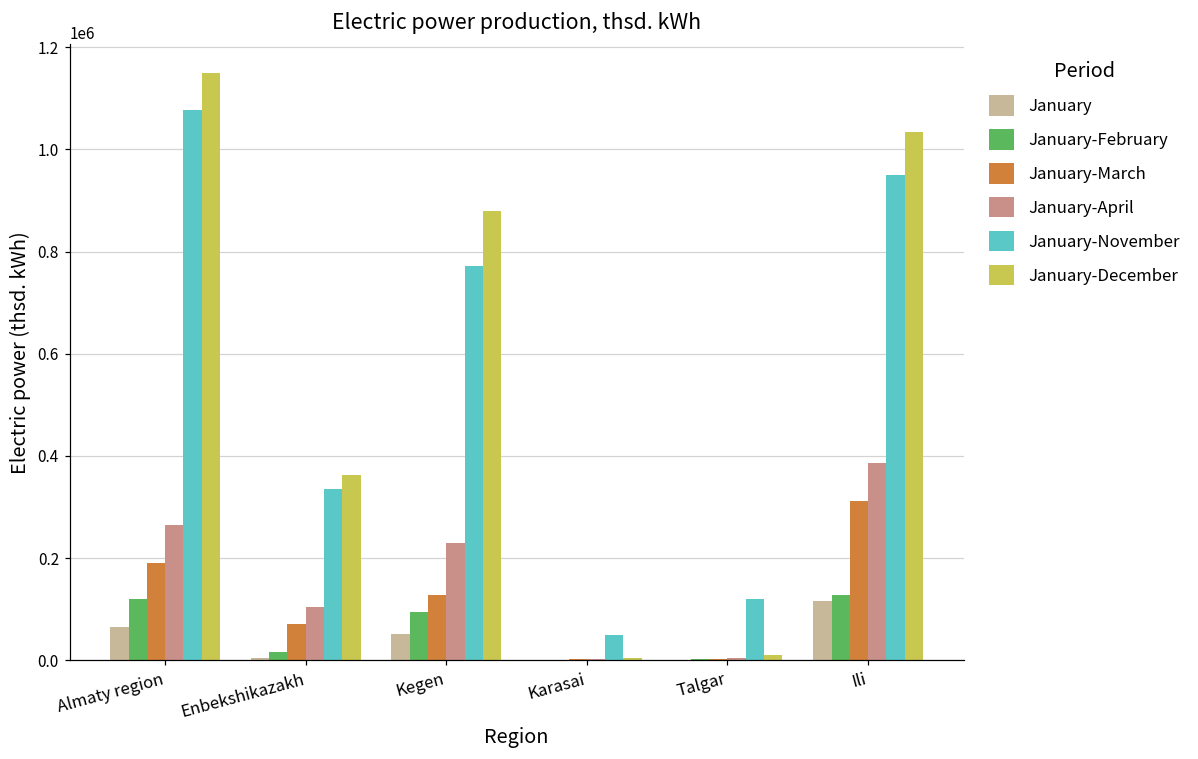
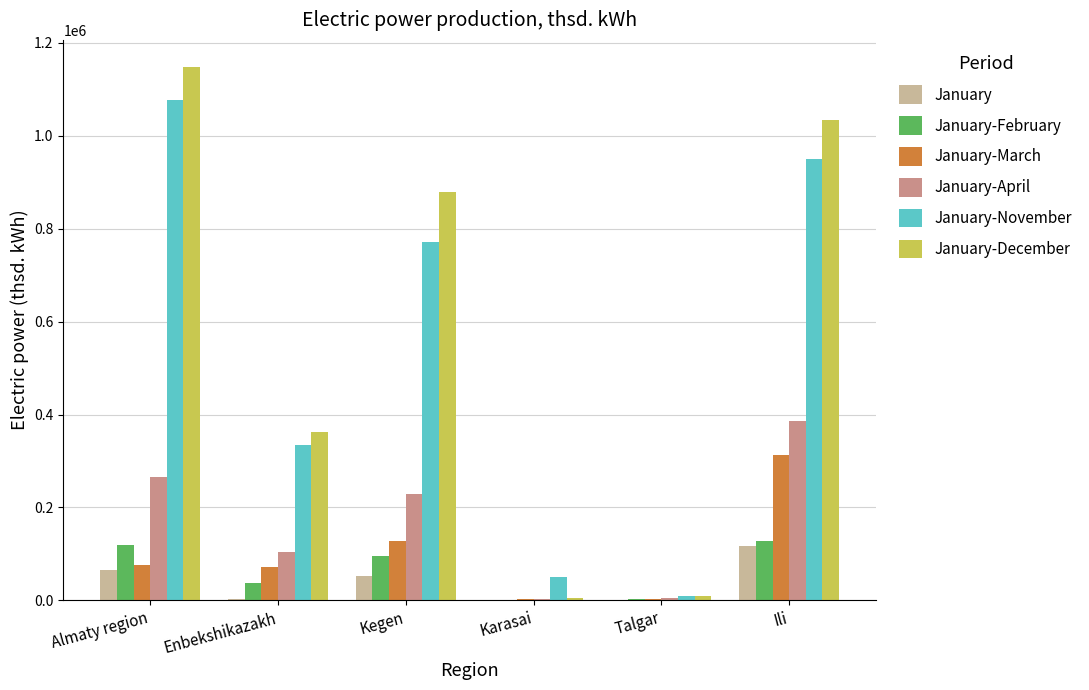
January-March, Almaty region: 190000 -> 80000
January-February, Enbekshikazakh: 20000 -> 40000
January-November, Talgar: 120000 -> 10000
